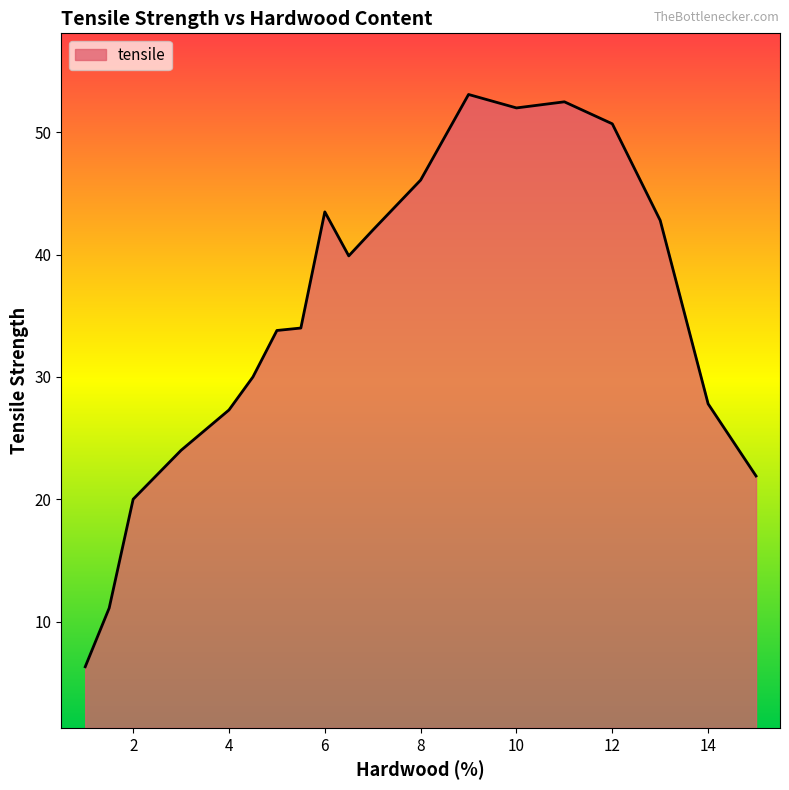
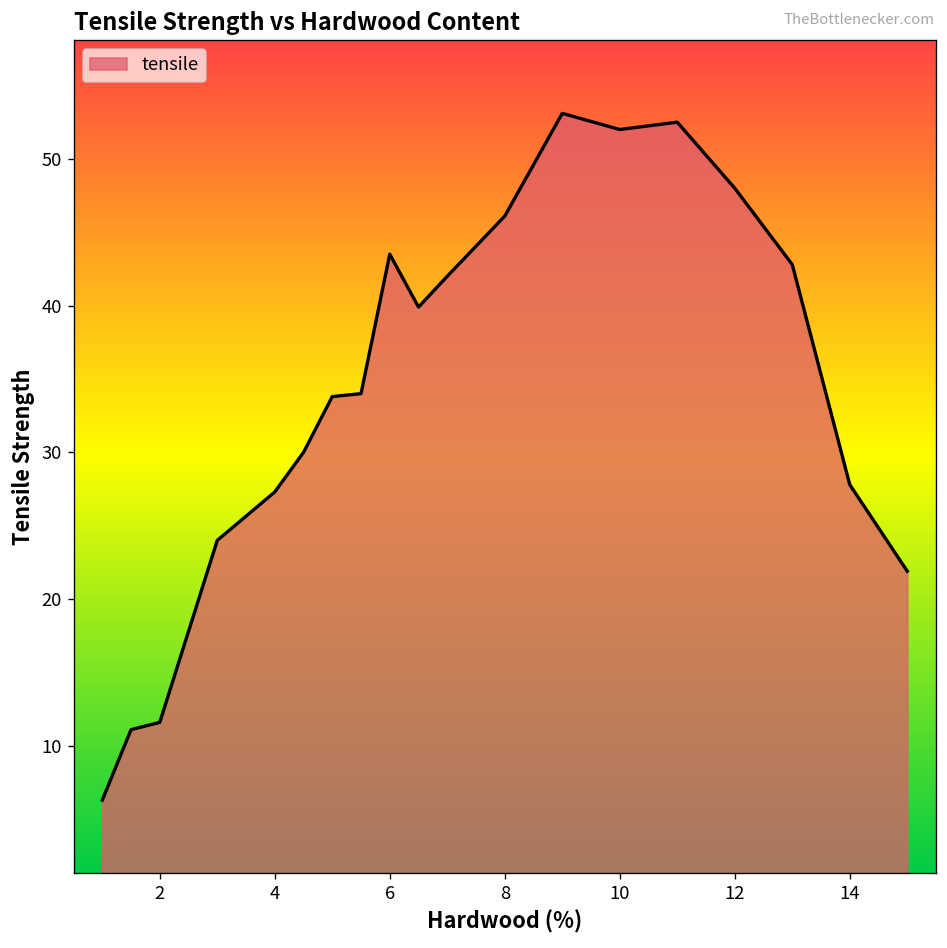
2: 20.0 -> 11.6
12: 50.7 -> 48.0
